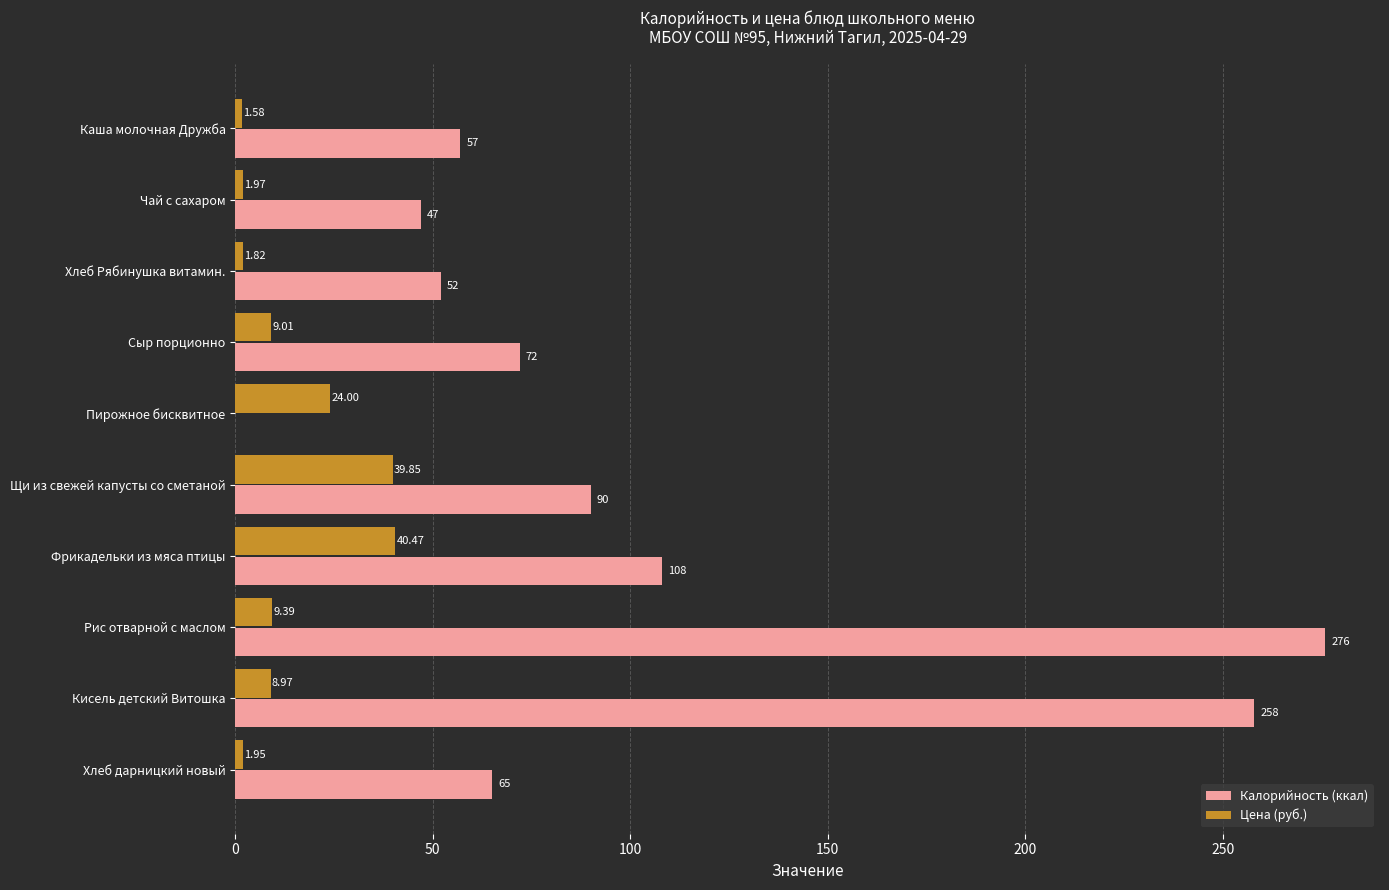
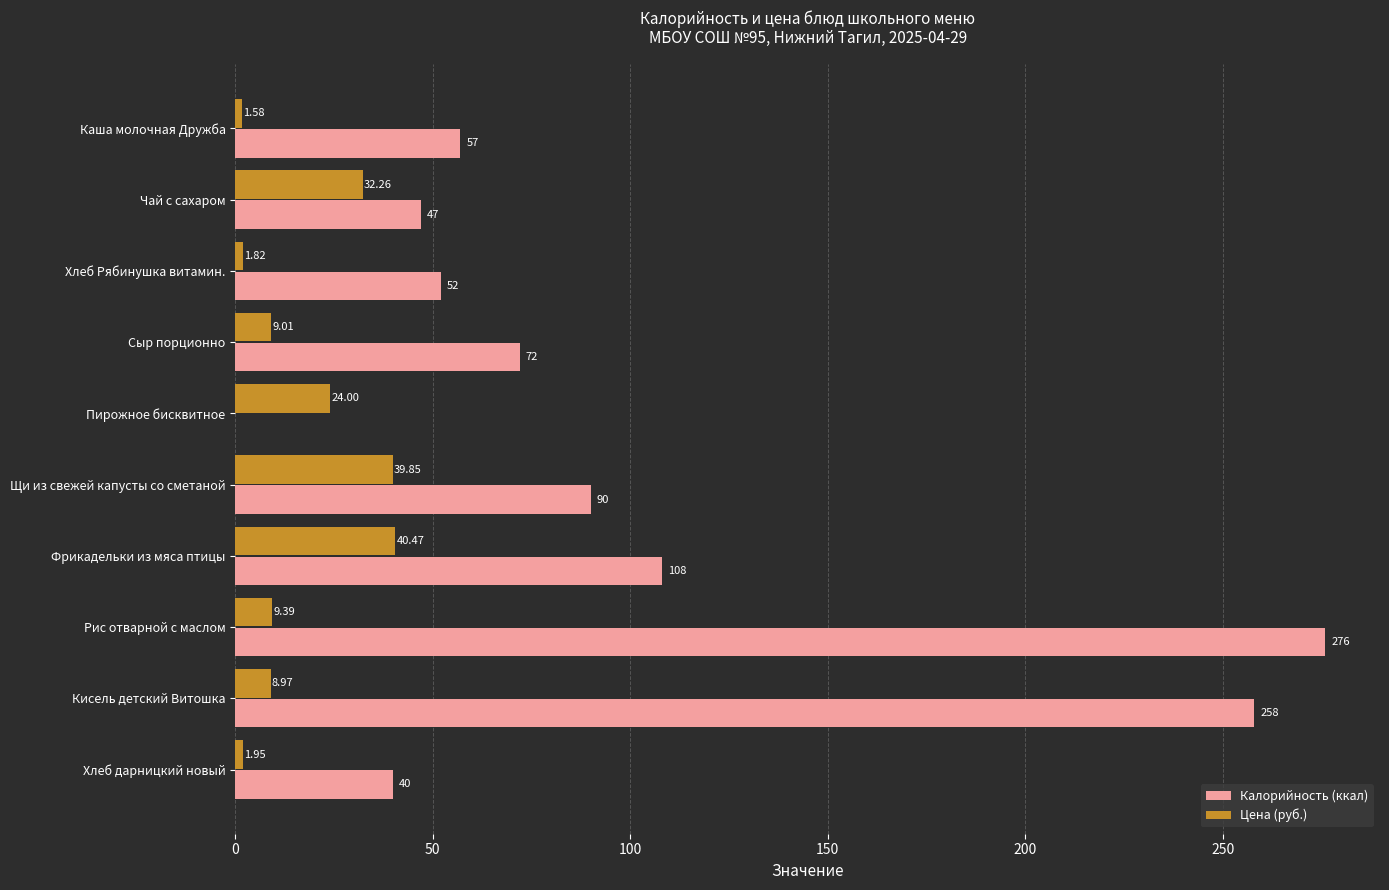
Цена (руб.), Чай с сахаром: 1.97 -> 32.26
Калорийность (ккал), Хлеб дарницкий новый: 65 -> 40
